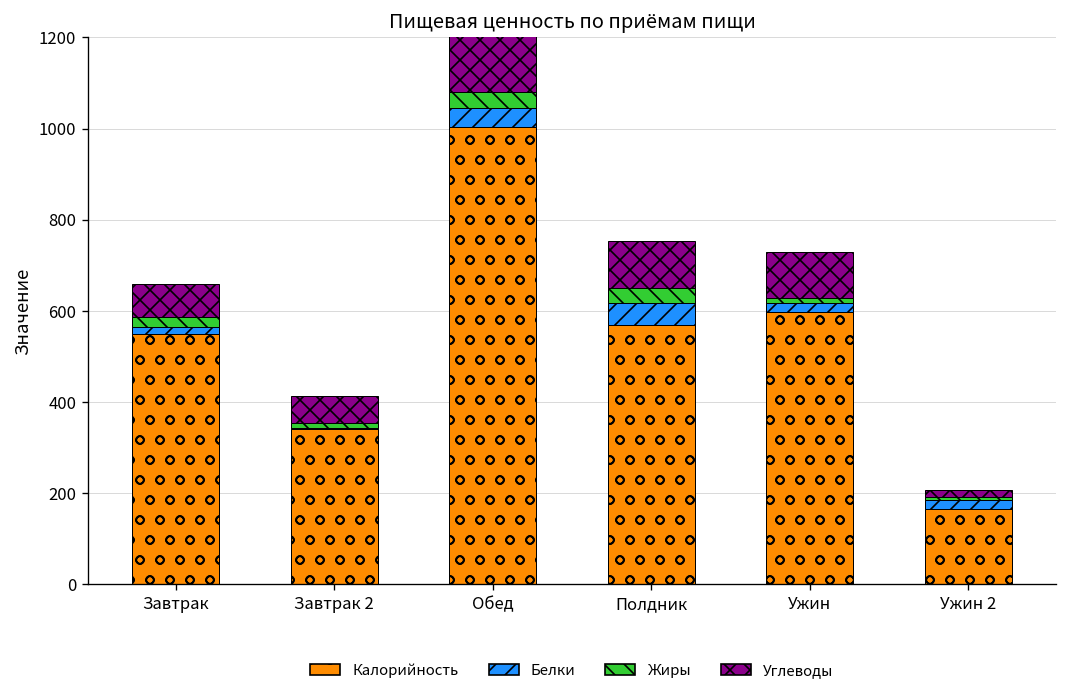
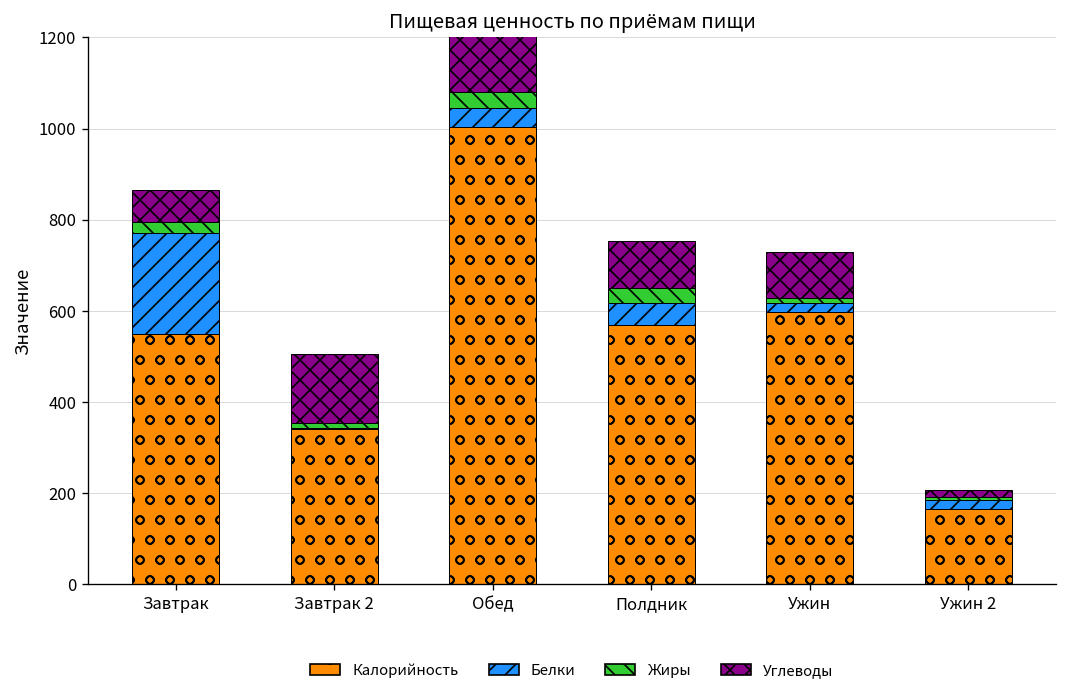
Белки, Завтрак: 20 -> 220
Углеводы, Завтрак 2: 60 -> 150
